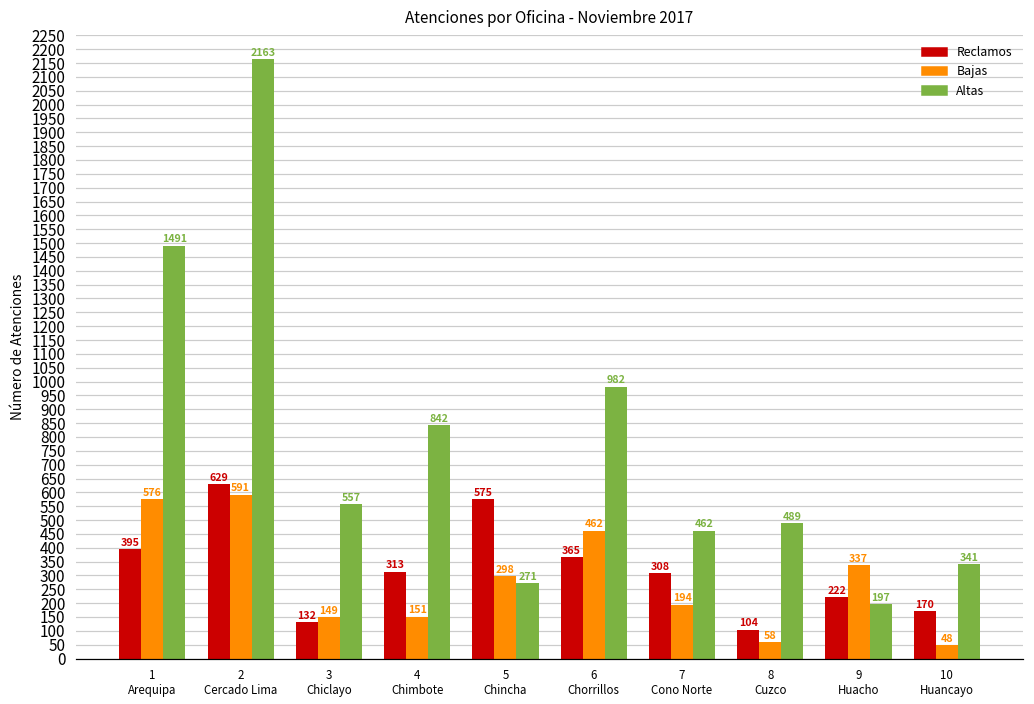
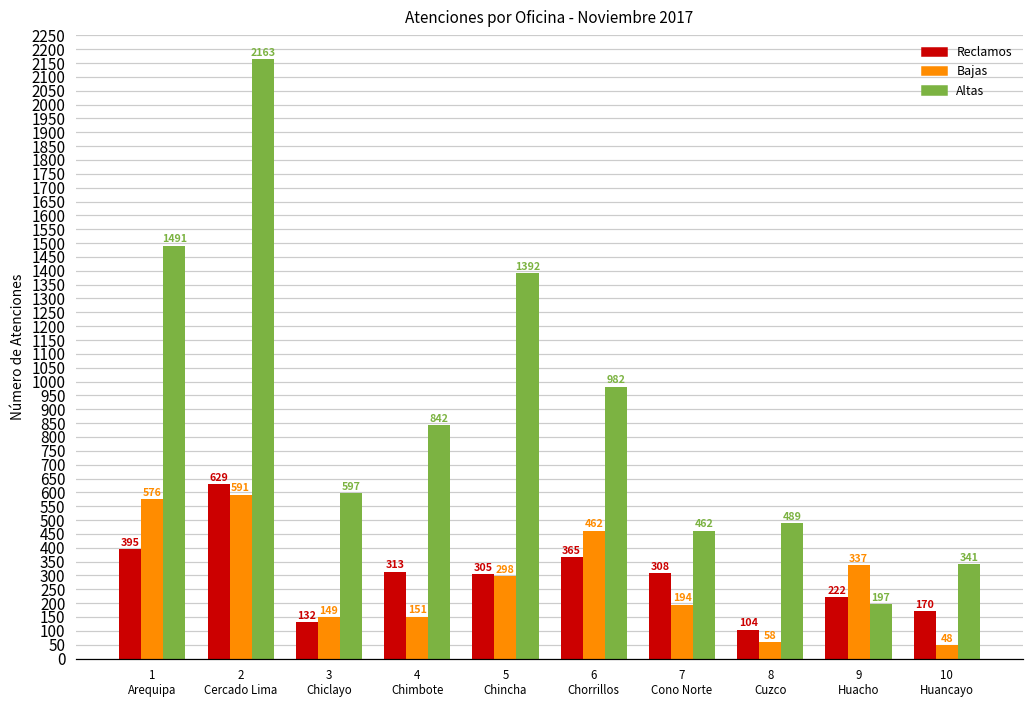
Altas, 3 Chiclayo: 557 -> 597
Reclamos, 5 Chincha: 575 -> 305
Altas, 5 Chincha: 271 -> 1392
